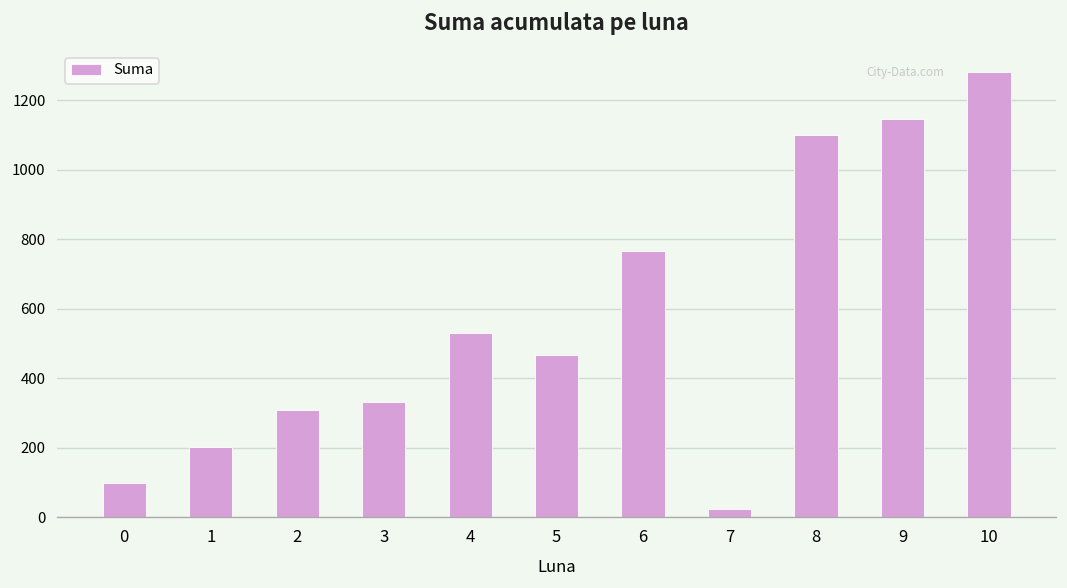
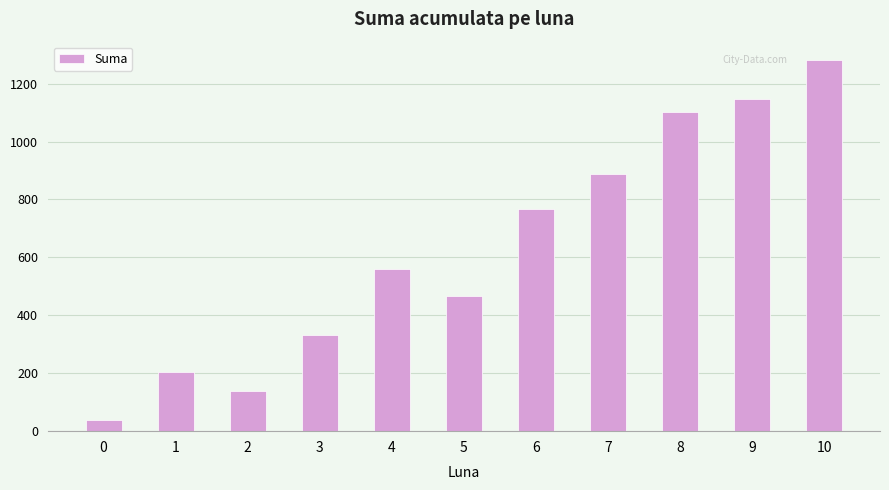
0: 100 -> 40
2: 310 -> 140
4: 530 -> 560
7: 20 -> 890
